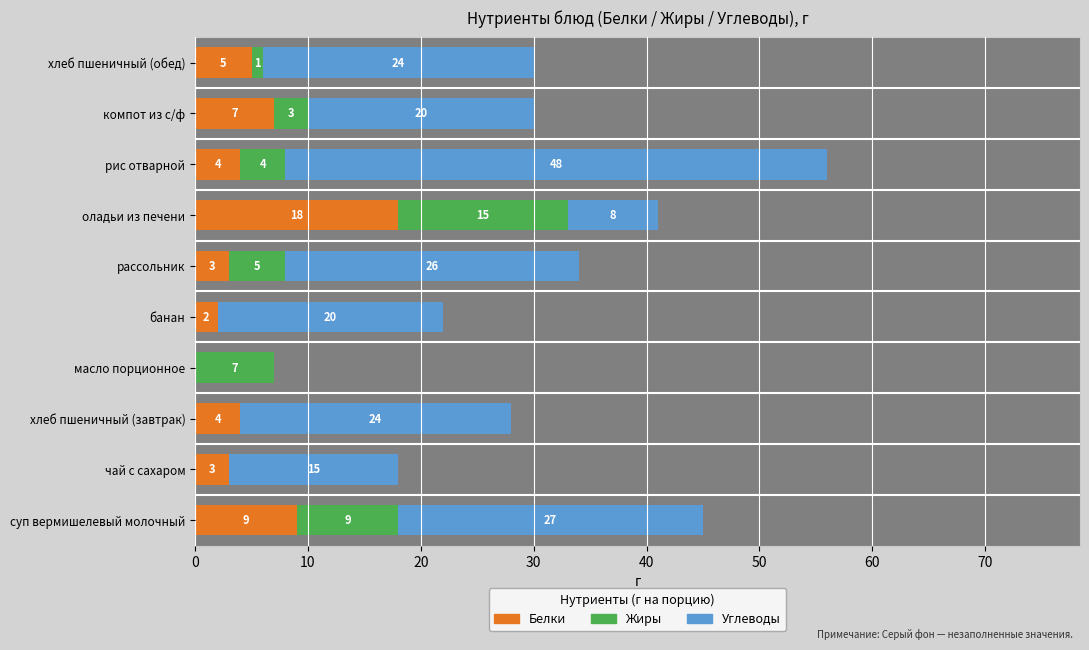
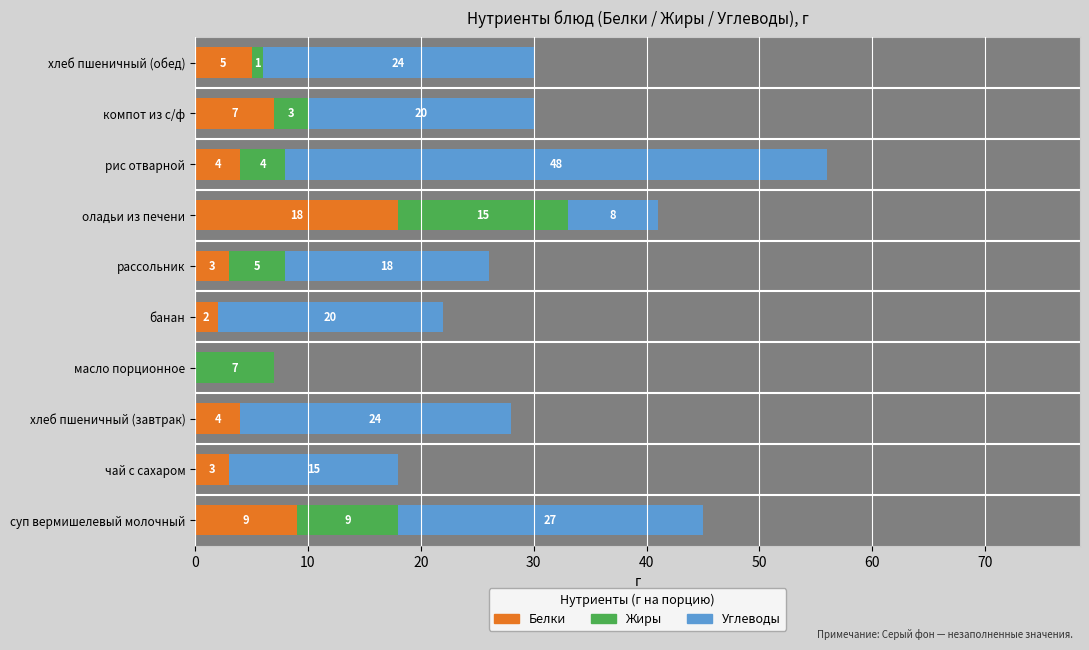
Углеводы, рассольник: 26 -> 18
